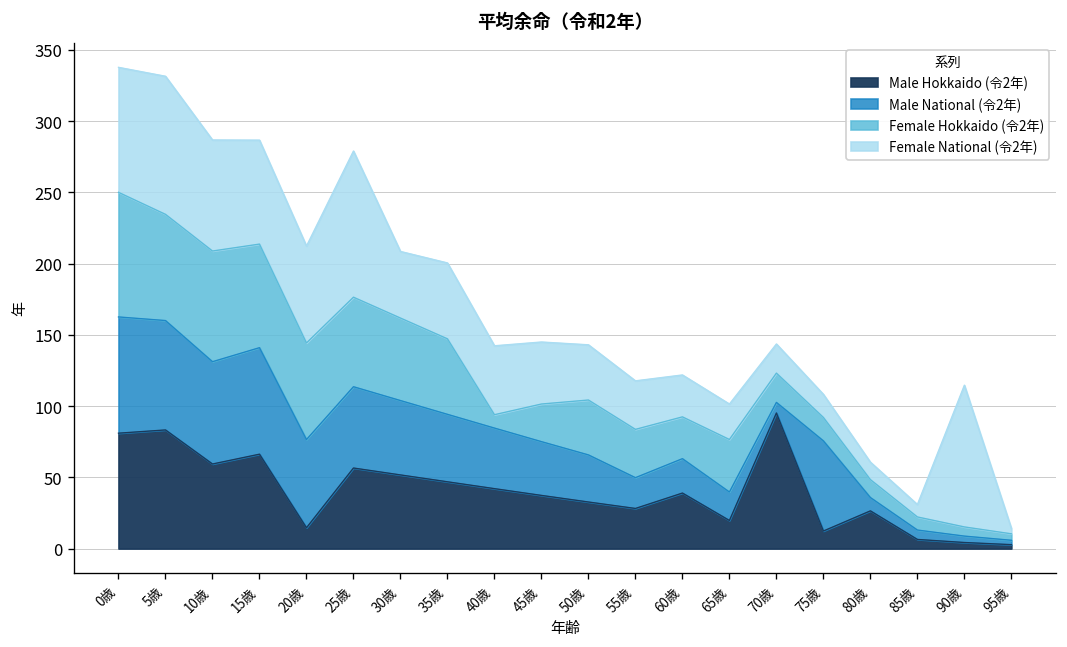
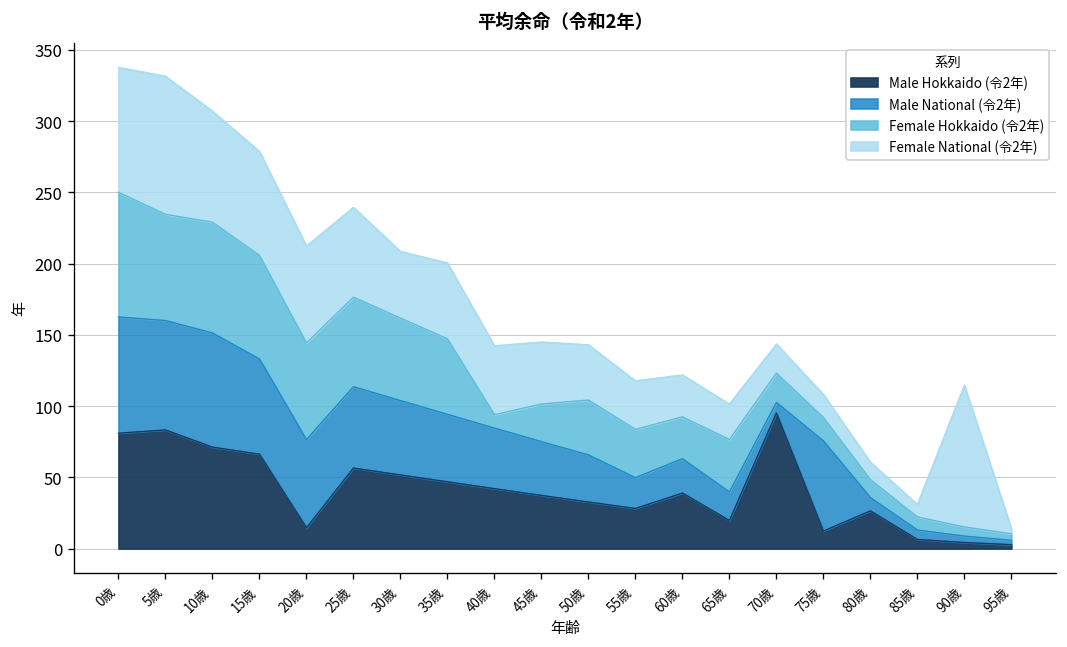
Male Hokkaido (令2年), 10歳: 59 -> 71
Male National (令2年), 10歳: 72 -> 80
Male National (令2年), 15歳: 75 -> 67
Female National (令2年), 25歳: 103 -> 63
